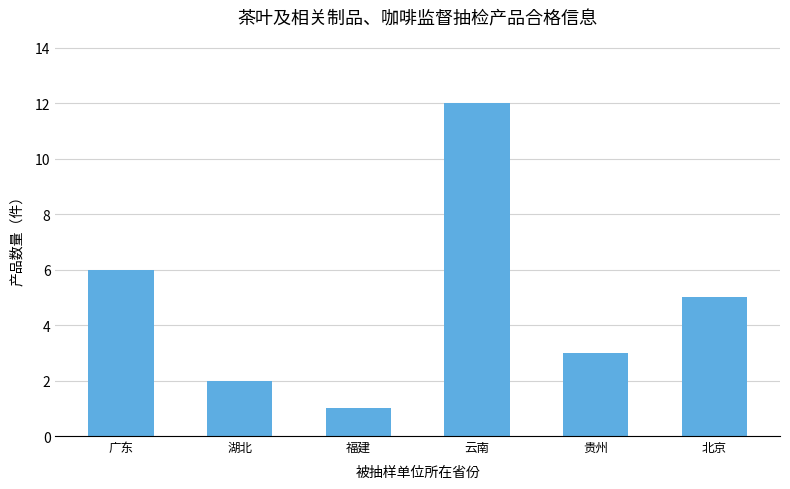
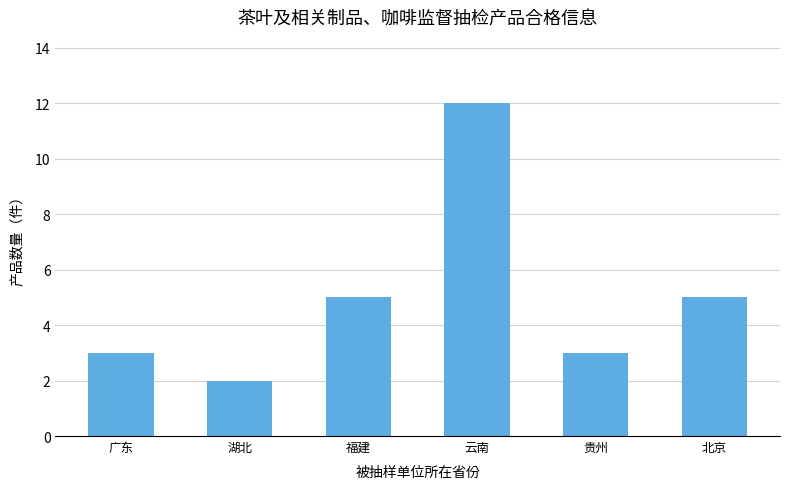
广东: 6 -> 3
福建: 1 -> 5
